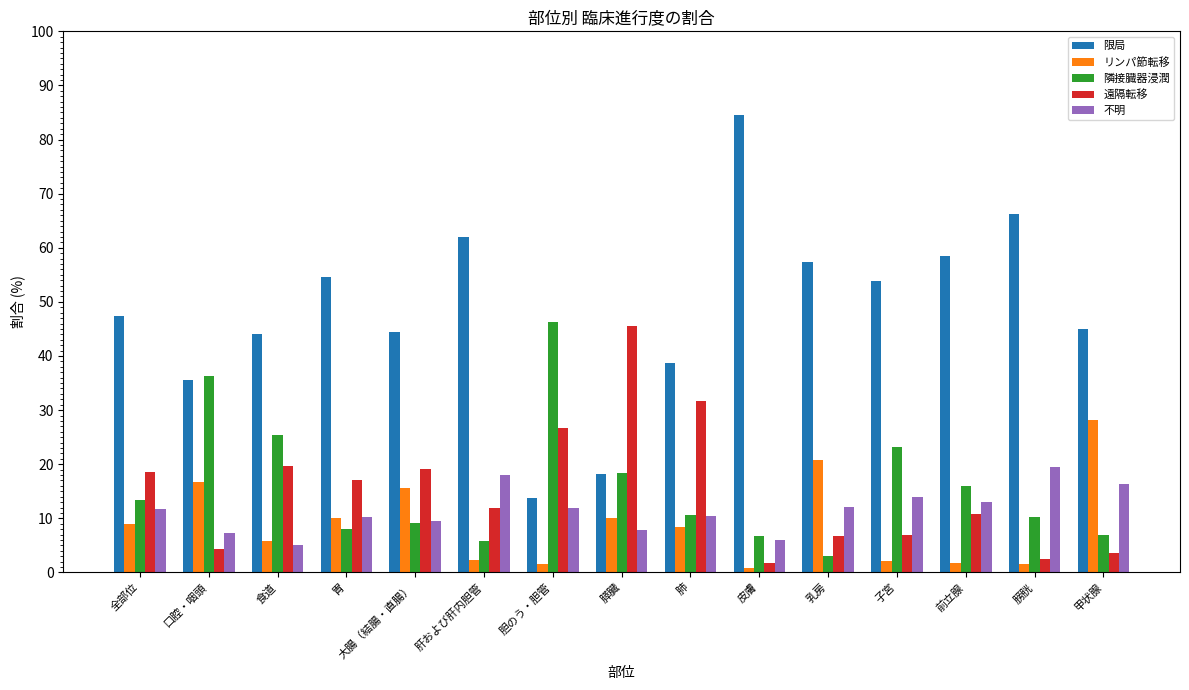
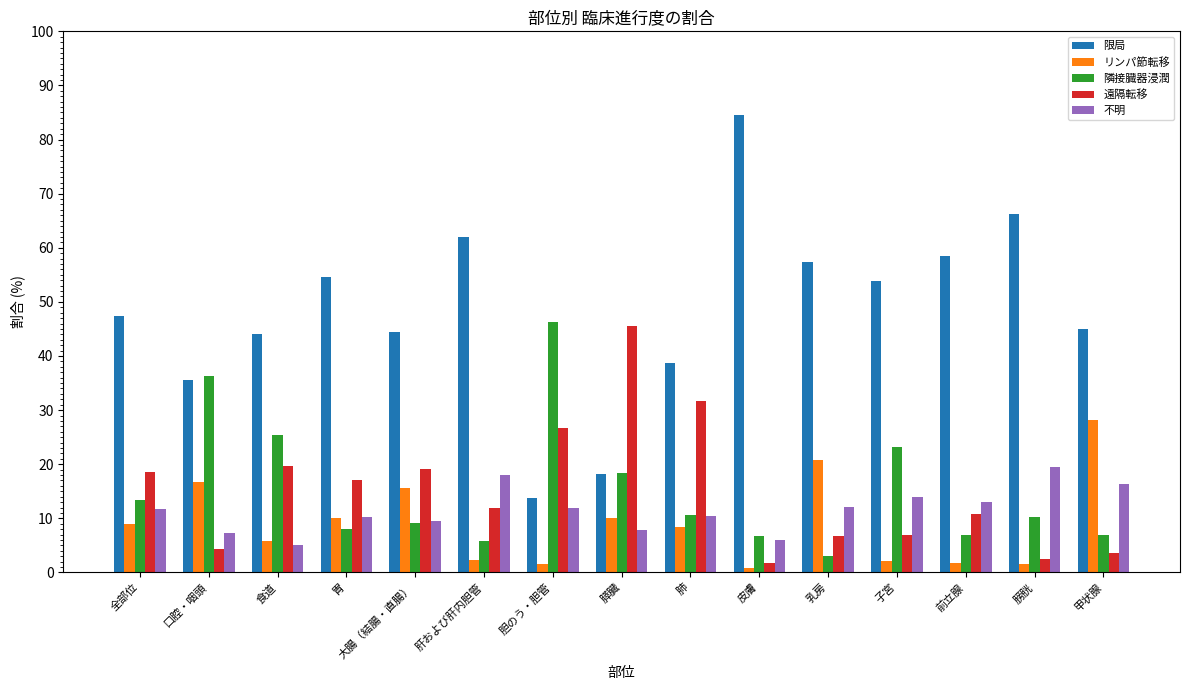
隣接臓器浸潤, 前立腺: 16 -> 7
